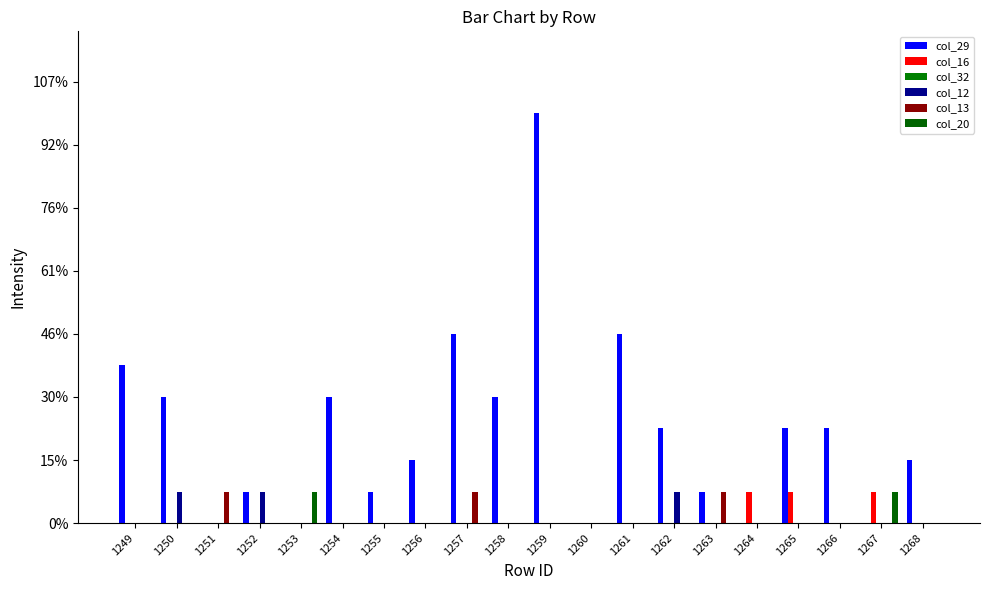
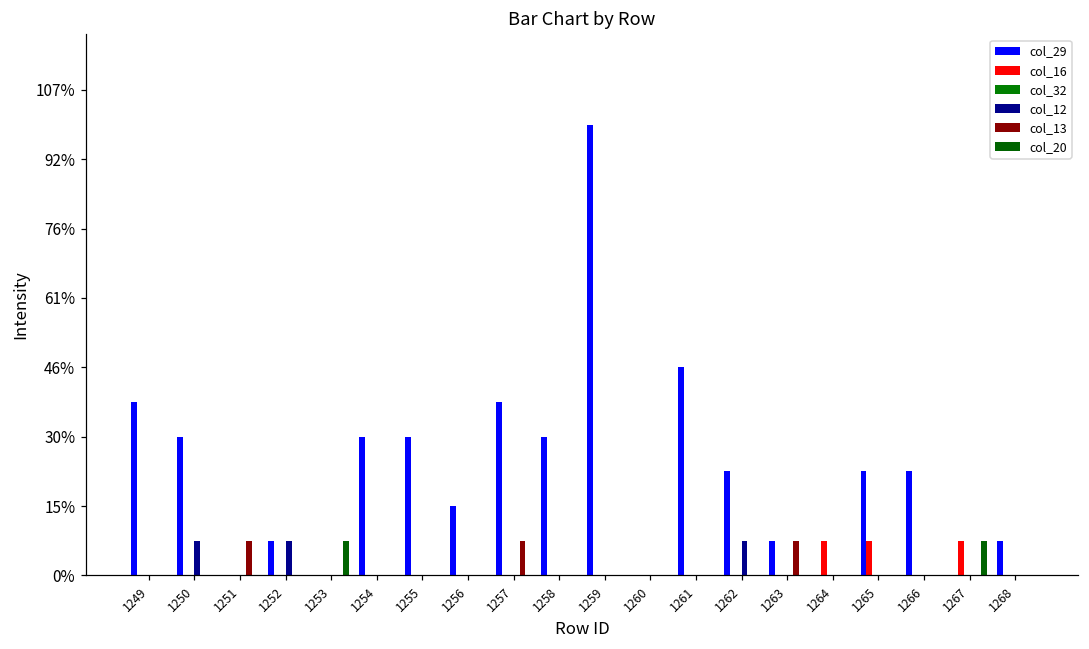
col_29, 1255: 8% -> 31%
col_29, 1257: 46% -> 38%
col_29, 1268: 15% -> 8%
